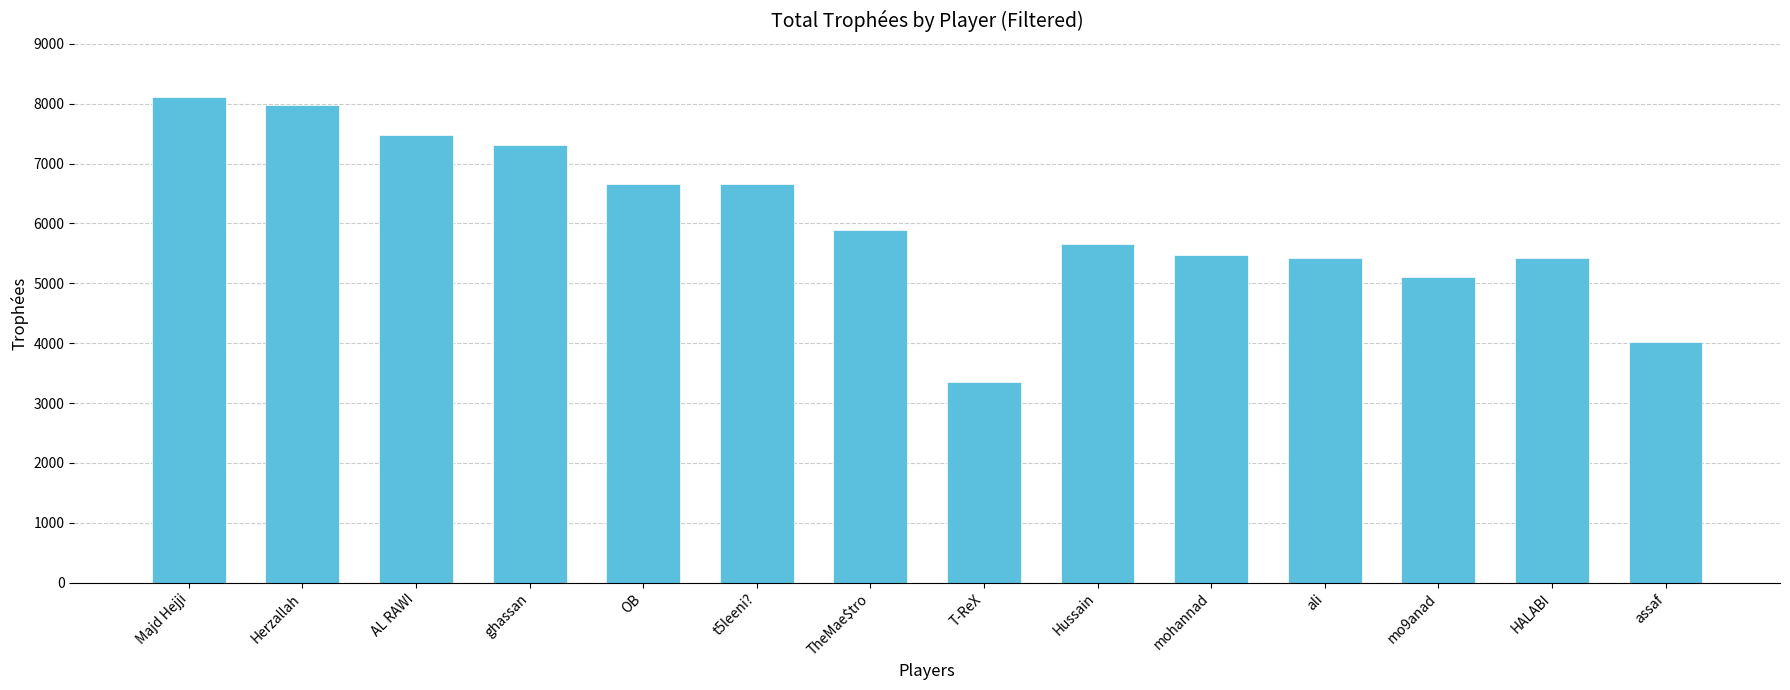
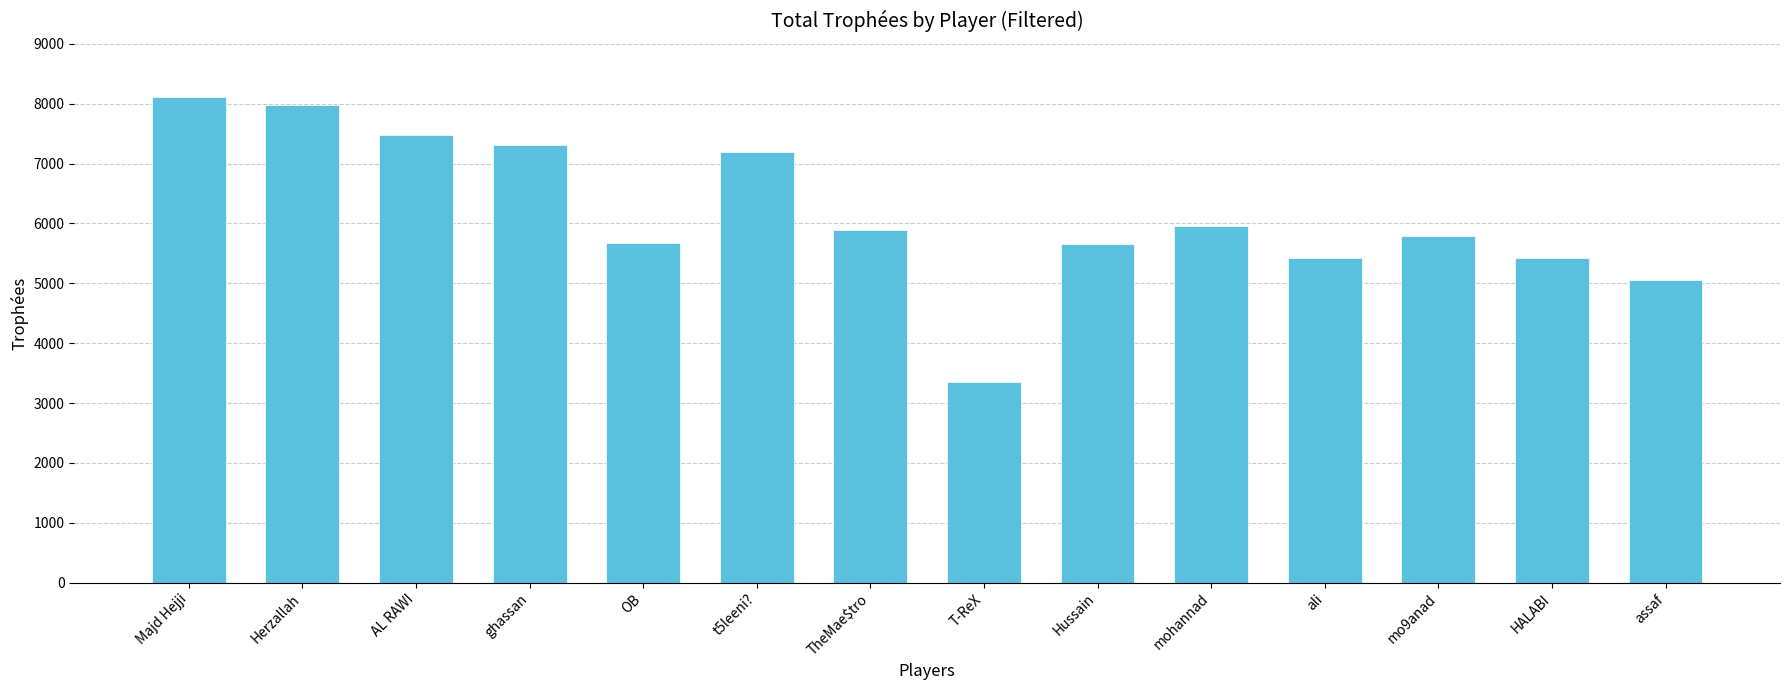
OB: 6700 -> 5700
t5leeni?: 6700 -> 7200
mohannad: 5500 -> 6000
mo9anad: 5100 -> 5800
assaf: 4000 -> 5100
